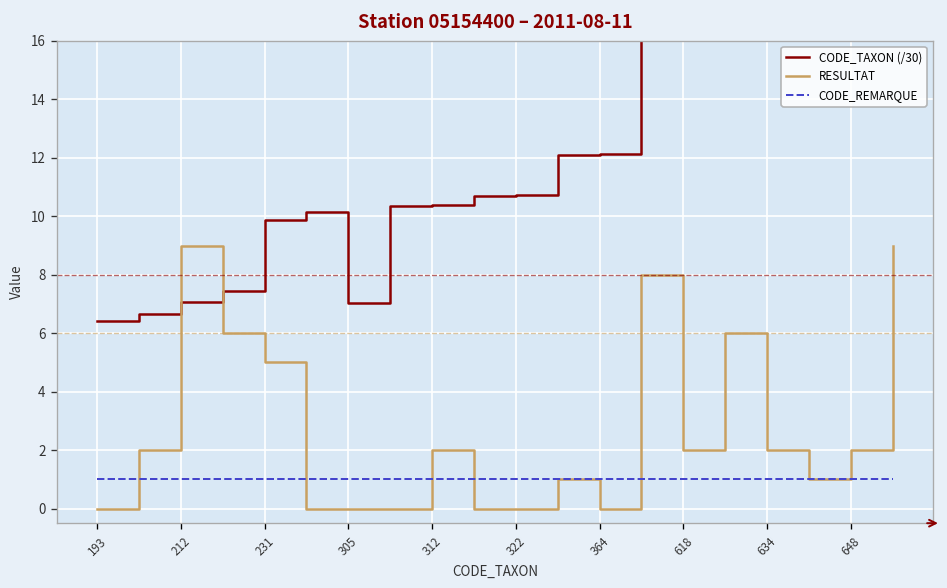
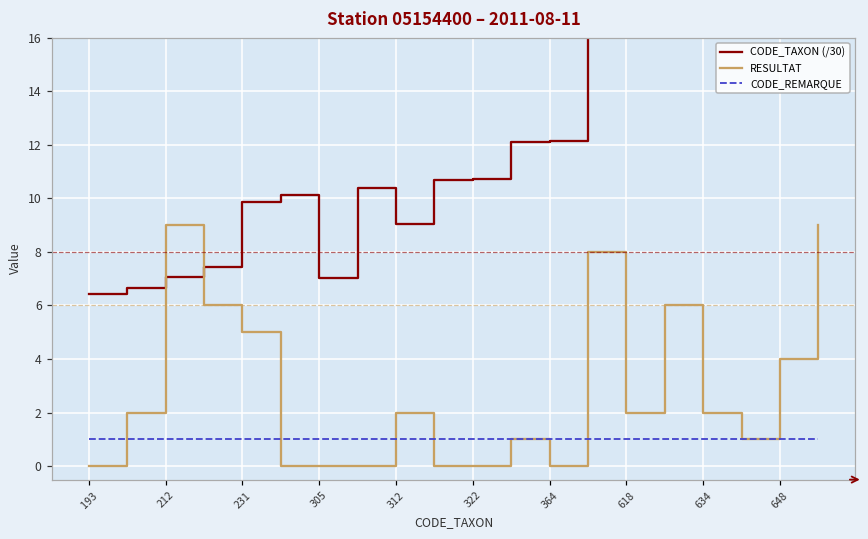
CODE_TAXON (/30), 312: 10.4 -> 9.0
RESULTAT, 648: 2 -> 4
